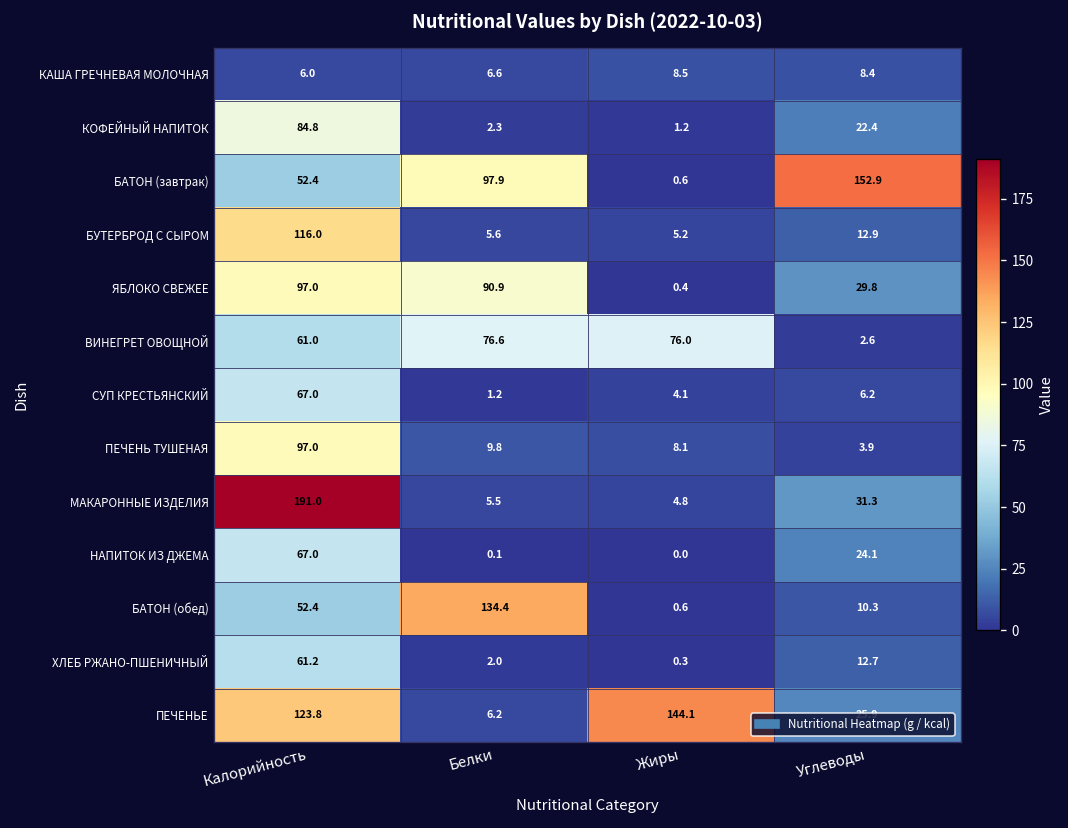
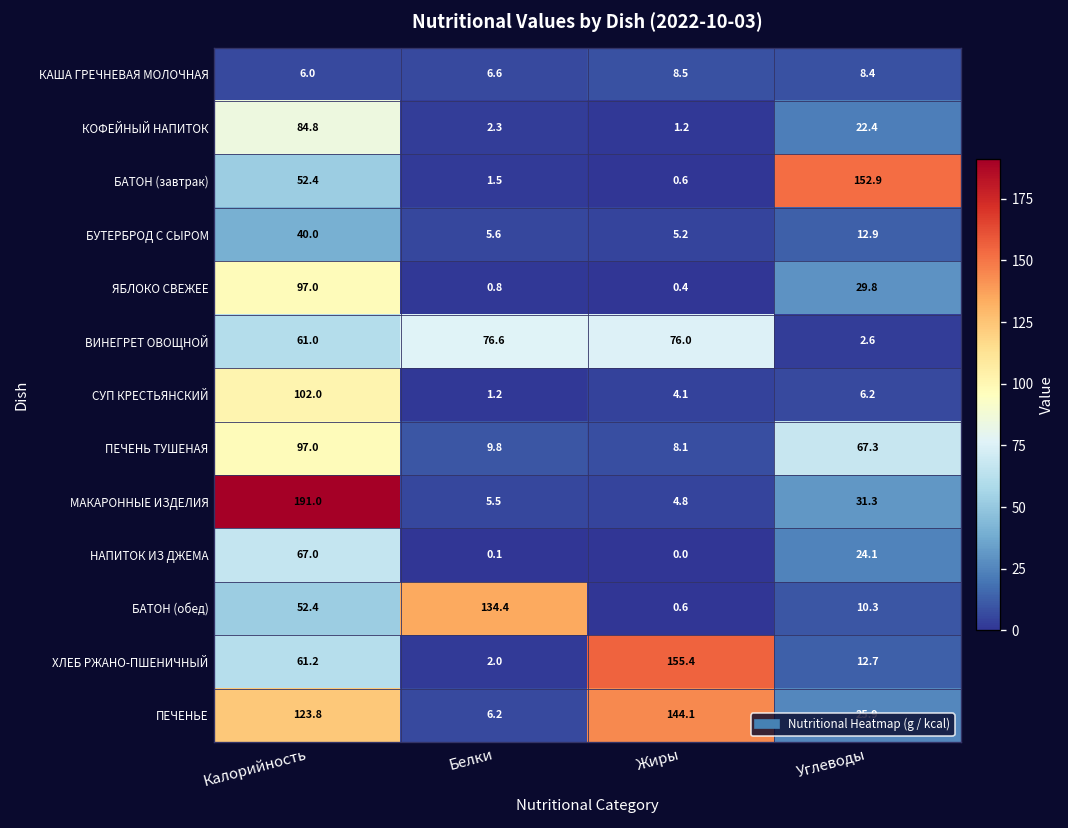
БАТОН (завтрак), Белки: 97.9 -> 1.5
БУТЕРБРОД С СЫРОМ, Калорийность: 116.0 -> 40.0
ЯБЛОКО СВЕЖЕЕ, Белки: 90.9 -> 0.8
СУП КРЕСТЬЯНСКИЙ, Калорийность: 67.0 -> 102.0
ПЕЧЕНЬ ТУШЕНАЯ, Углеводы: 3.9 -> 67.3
ХЛЕБ РЖАНО-ПШЕНИЧНЫЙ, Жиры: 0.3 -> 155.4
